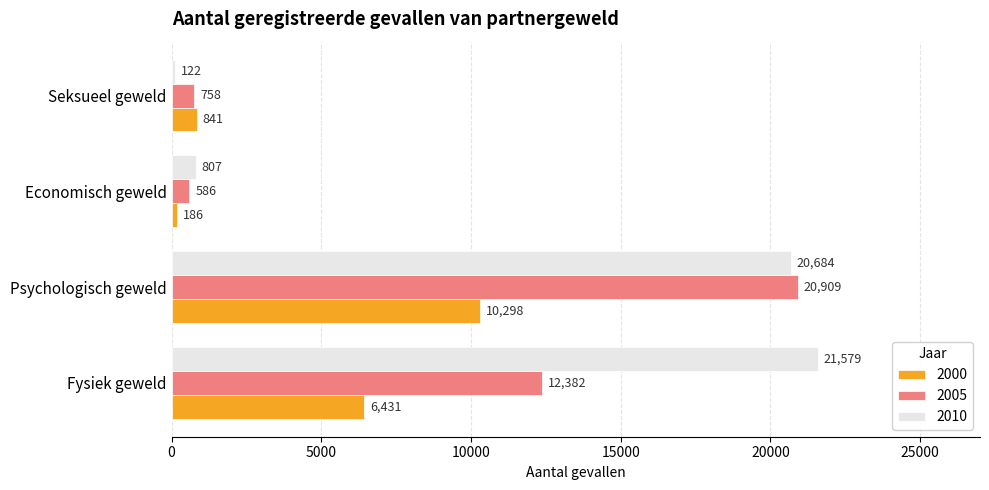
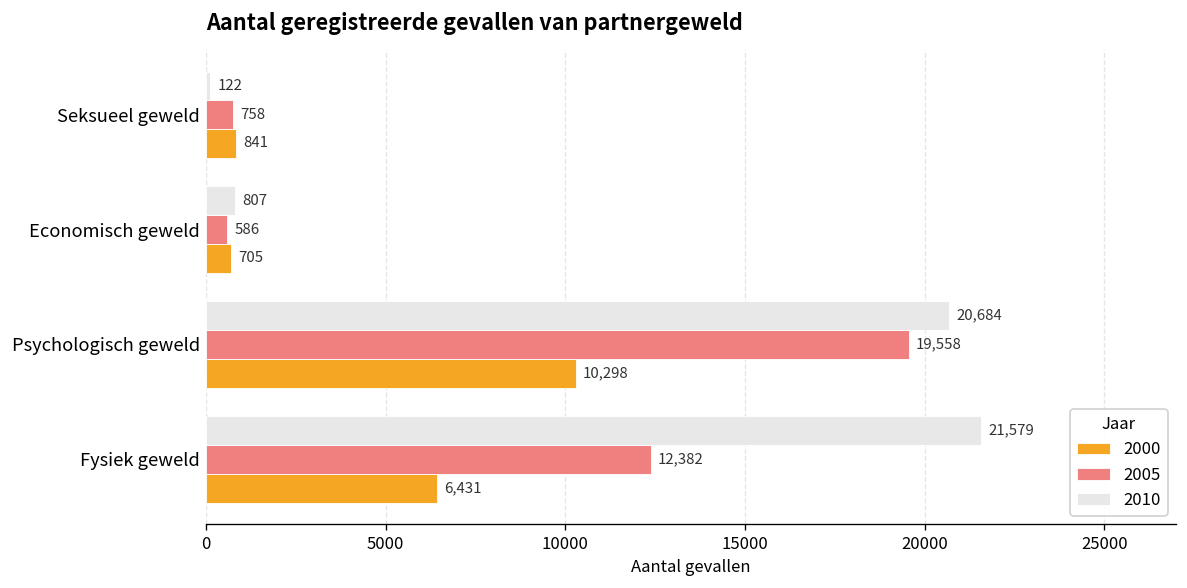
2000, Economisch geweld: 186 -> 705
2005, Psychologisch geweld: 20,909 -> 19,558
